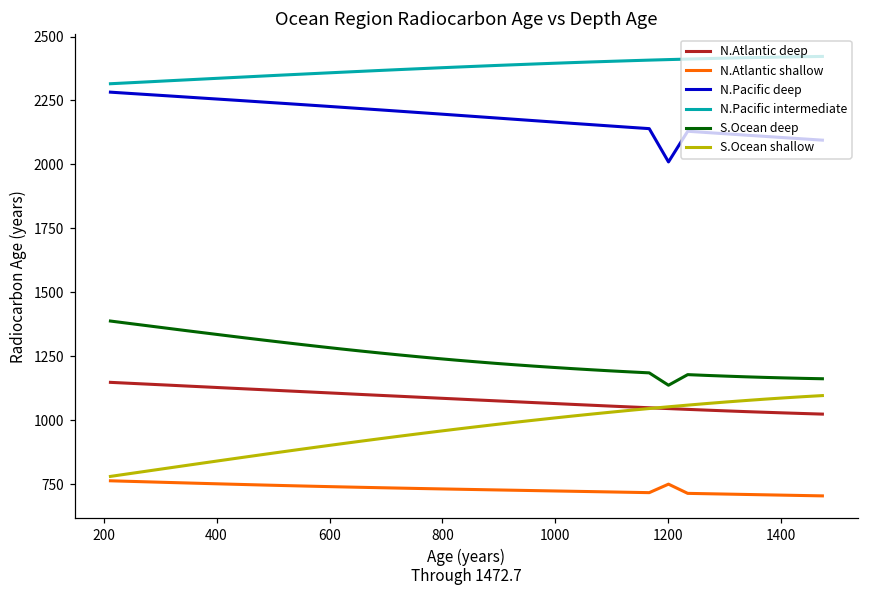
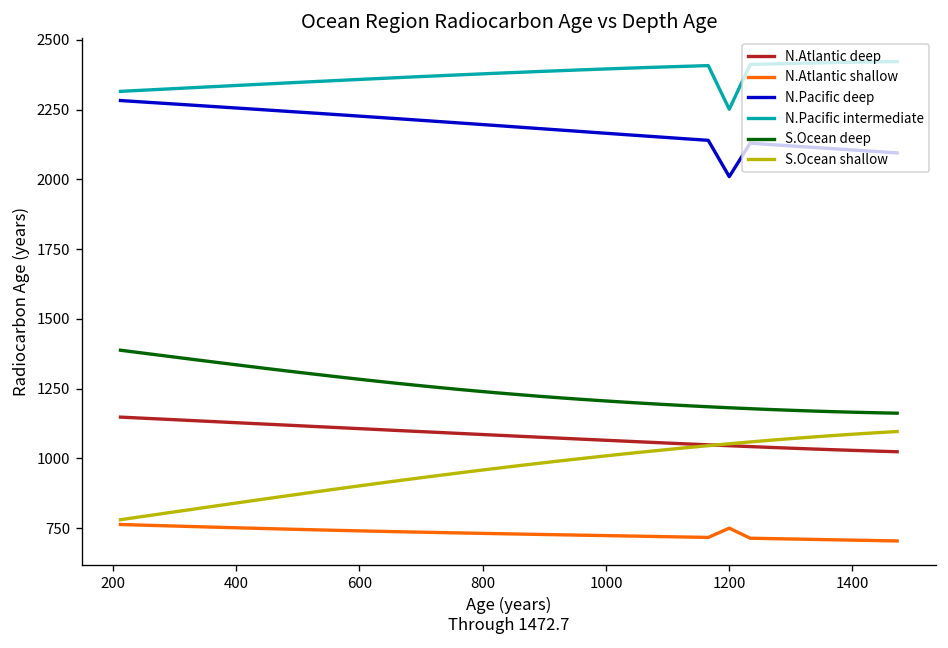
N.Pacific intermediate, 1200: 2410 -> 2250
S.Ocean deep, 1200: 1140 -> 1180
